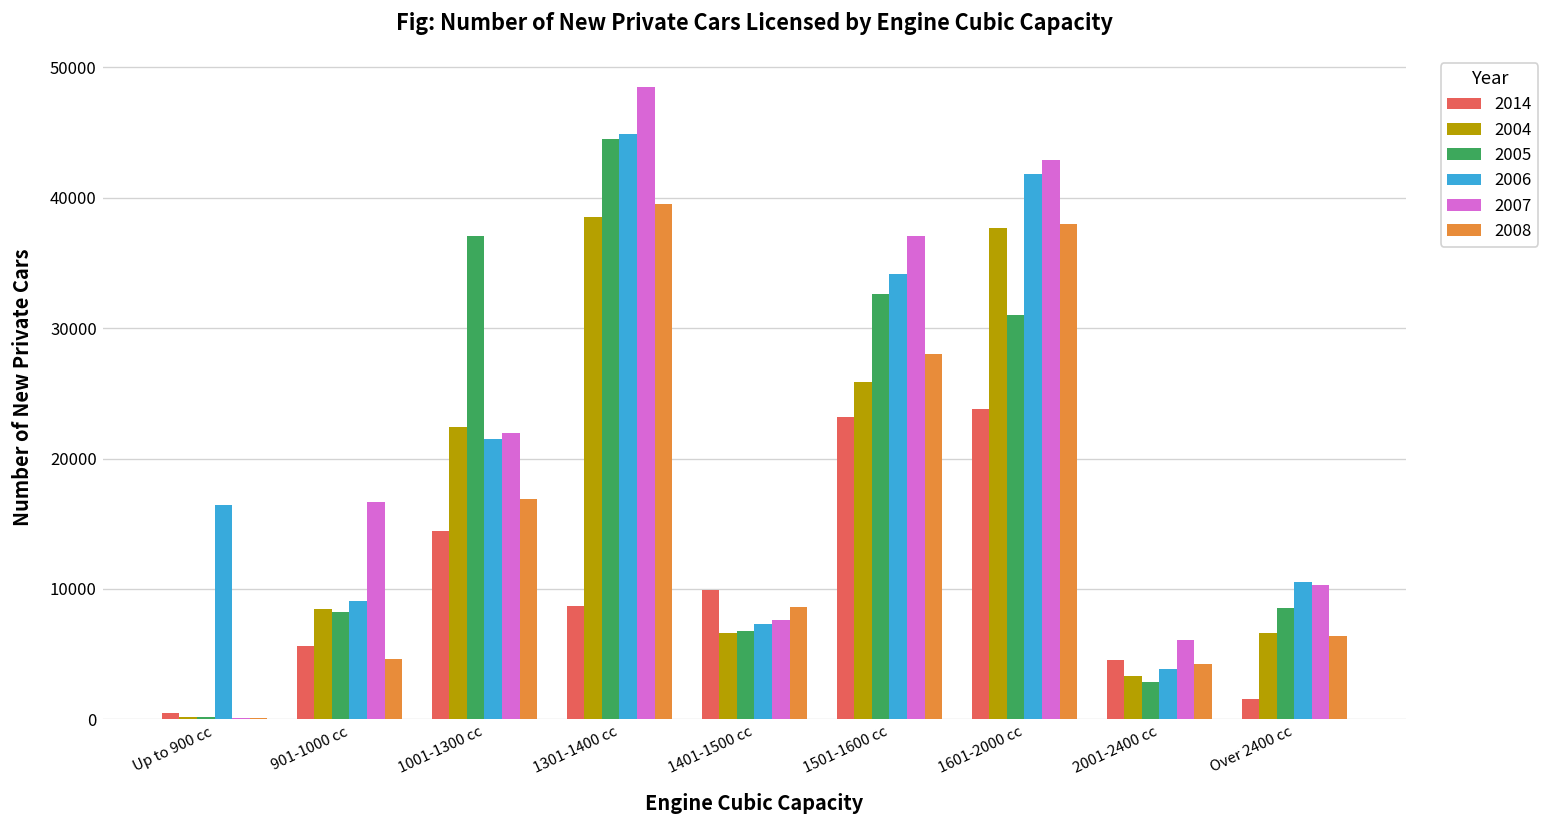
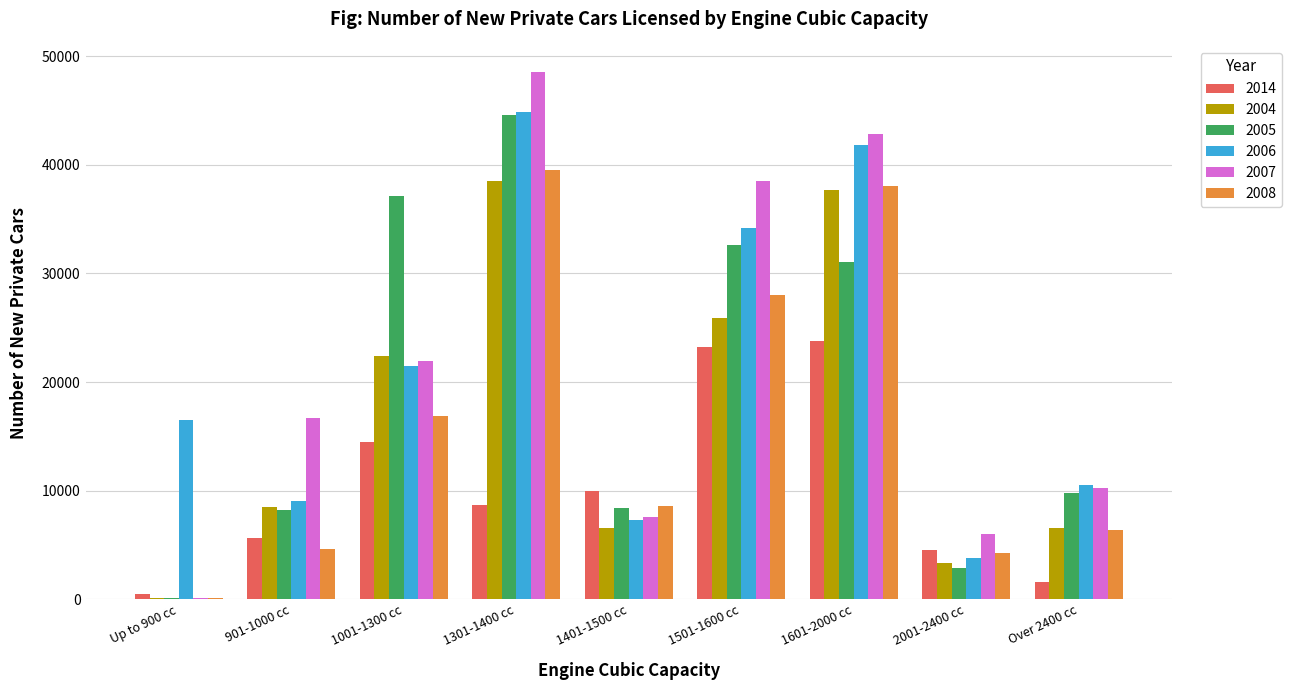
2005, 1401-1500 cc: 6700 -> 8400
2007, 1501-1600 cc: 37100 -> 38500
2005, Over 2400 cc: 8500 -> 9800
